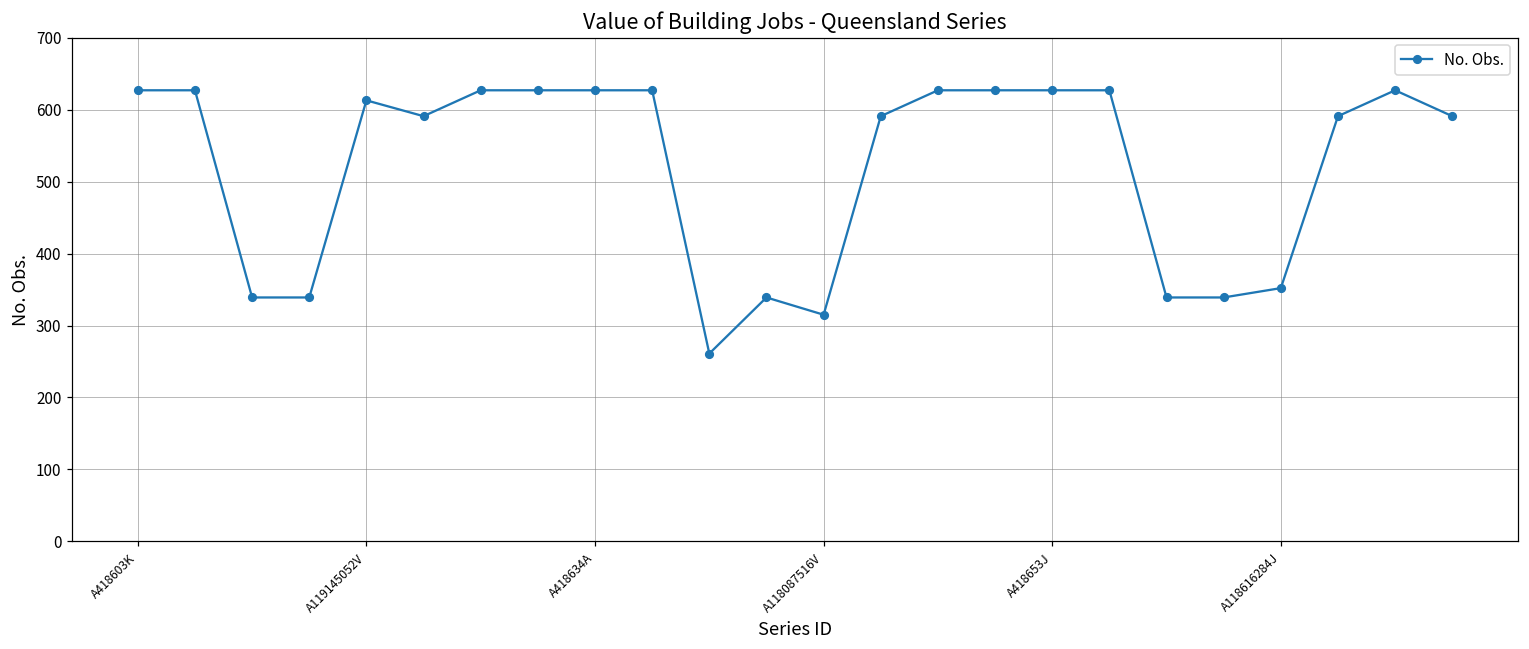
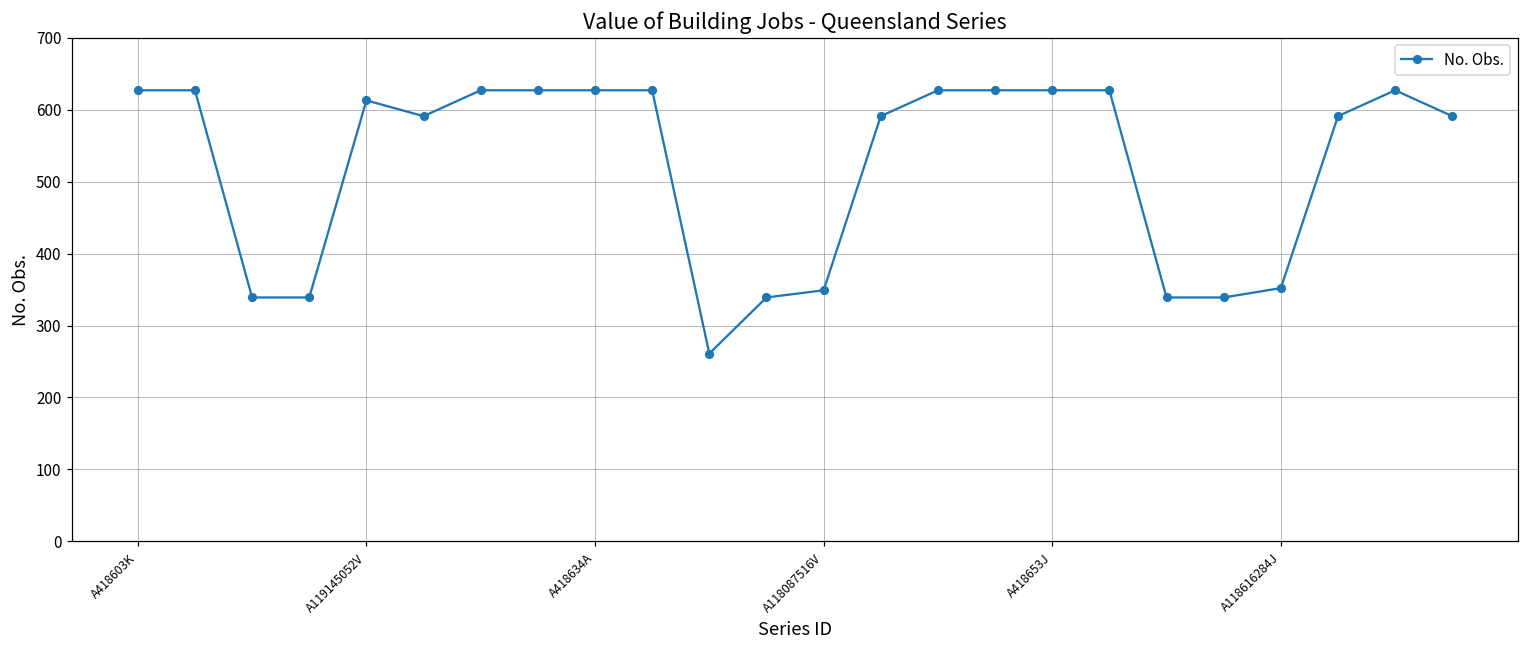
A118087516V: 320 -> 350
